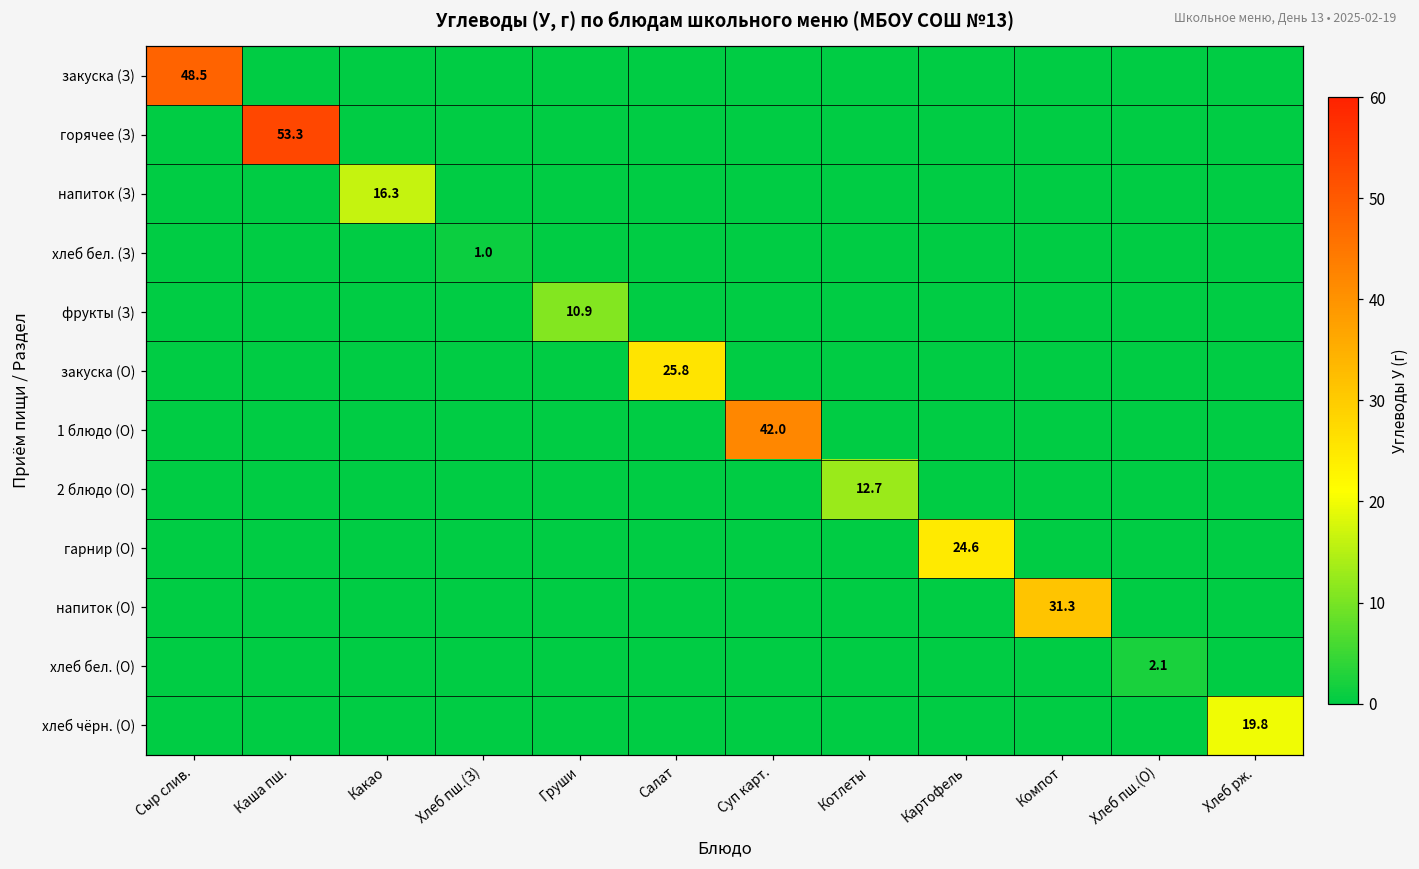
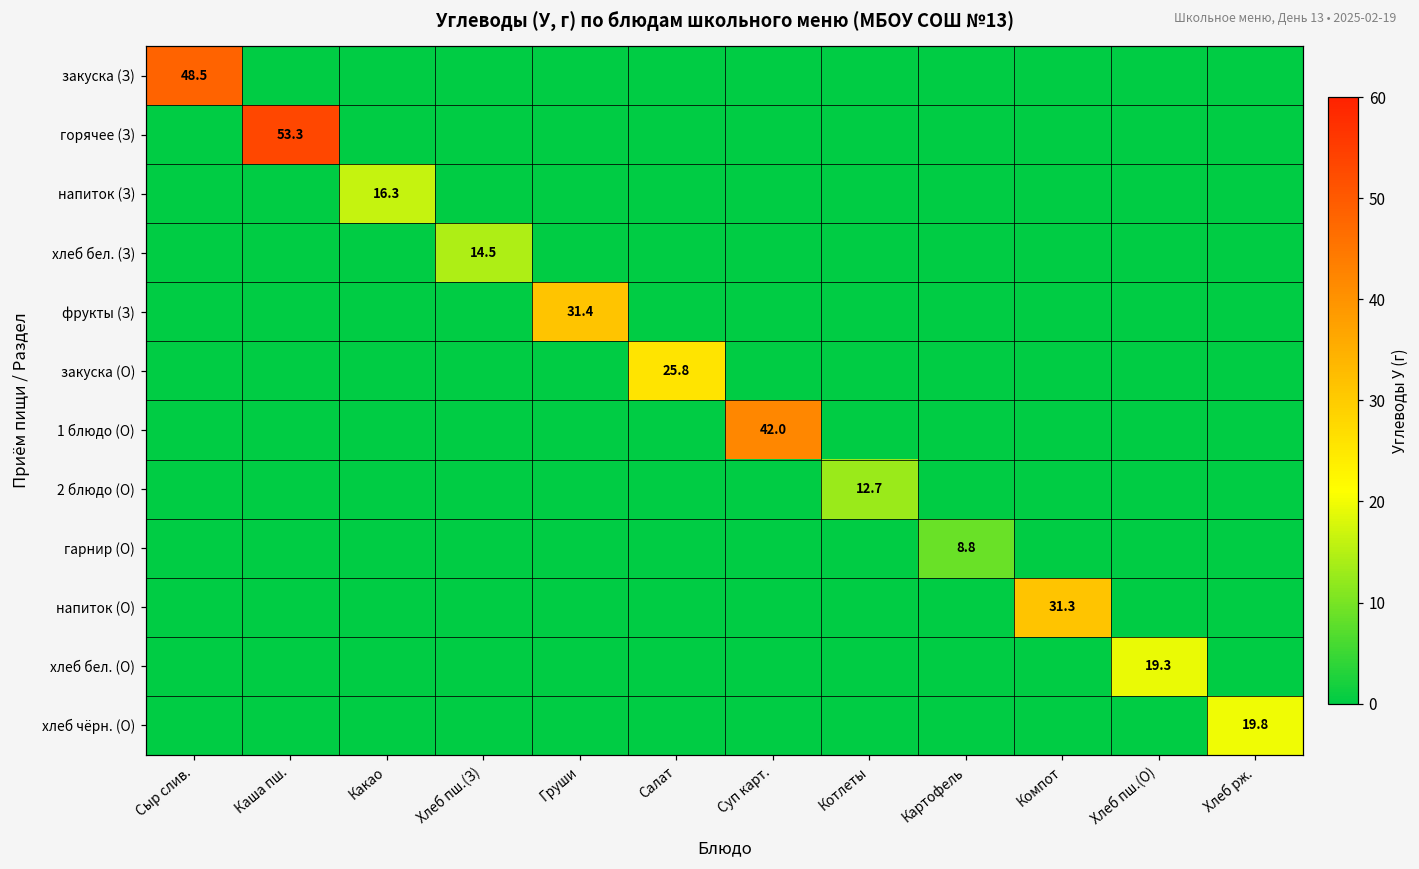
хлеб бел. (З), Хлеб пш.(З): 1.0 -> 14.5
фрукты (З), Груши: 10.9 -> 31.4
гарнир (О), Картофель: 24.6 -> 8.8
хлеб бел. (О), Хлеб пш.(О): 2.1 -> 19.3
